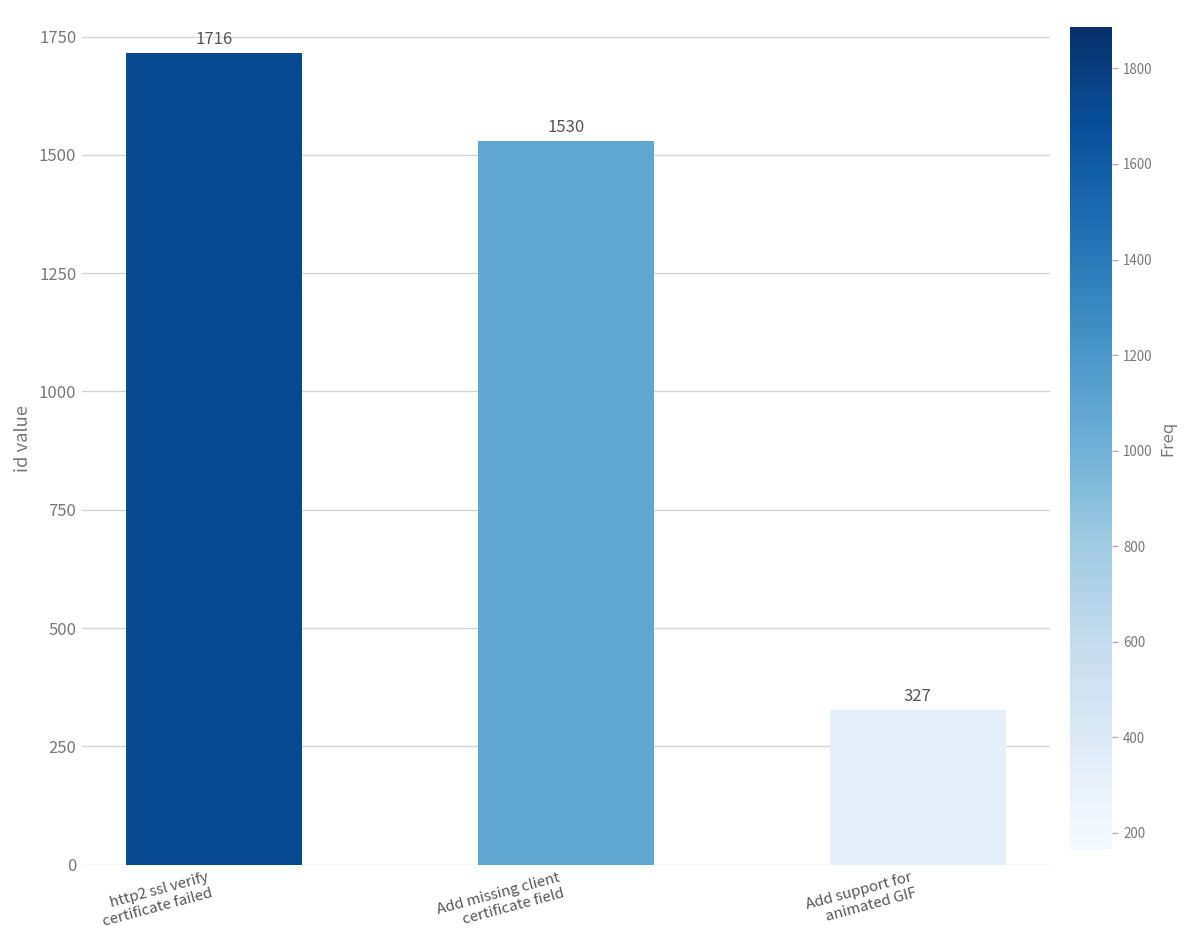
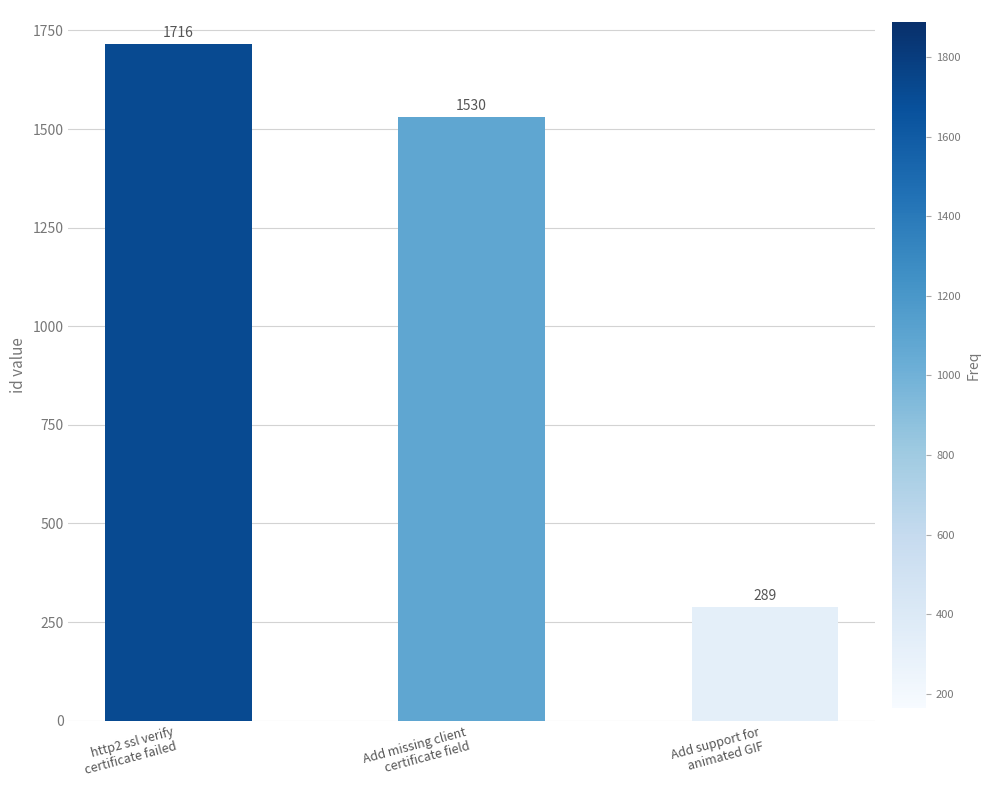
Add support for animated GIF: 327 -> 289
